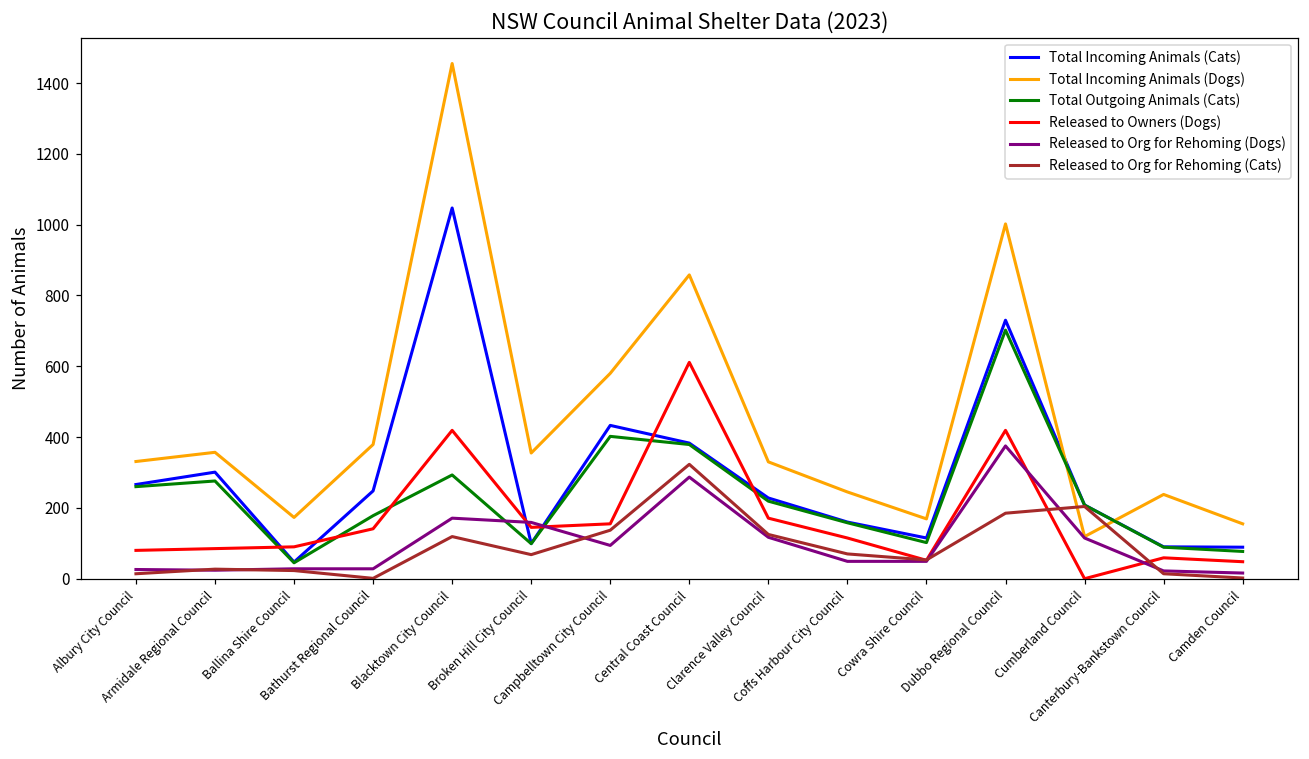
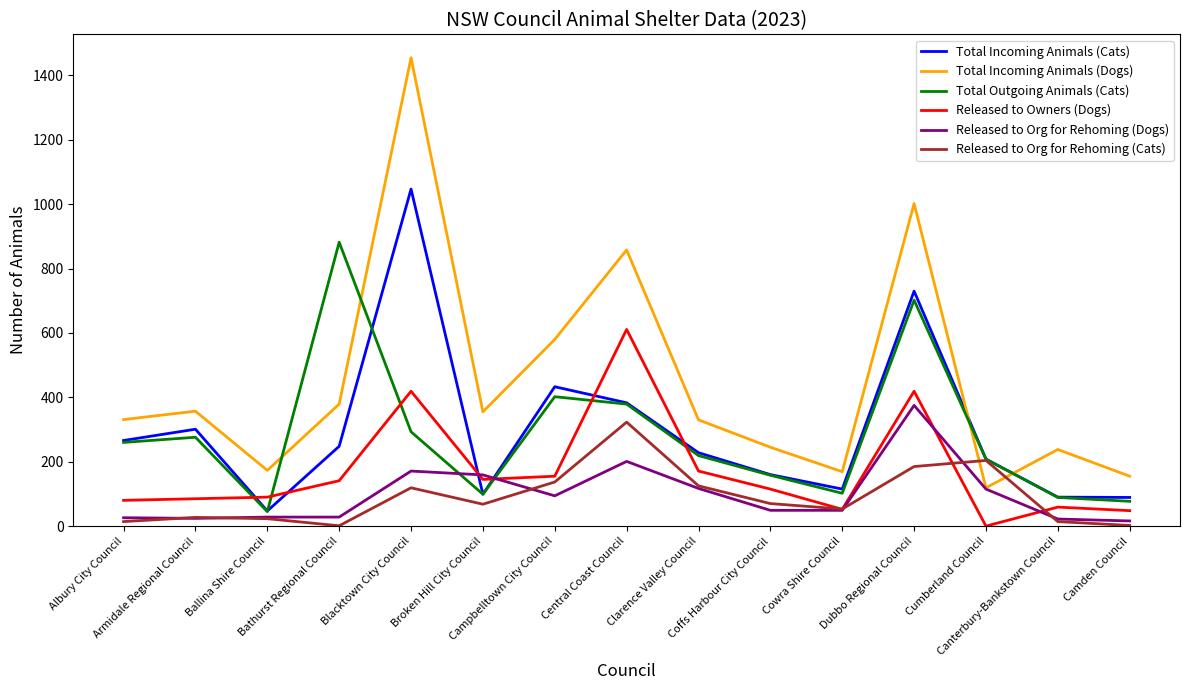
Total Outgoing Animals (Cats), Bathurst Regional Council: 180 -> 880
Released to Org for Rehoming (Dogs), Central Coast Council: 290 -> 200
